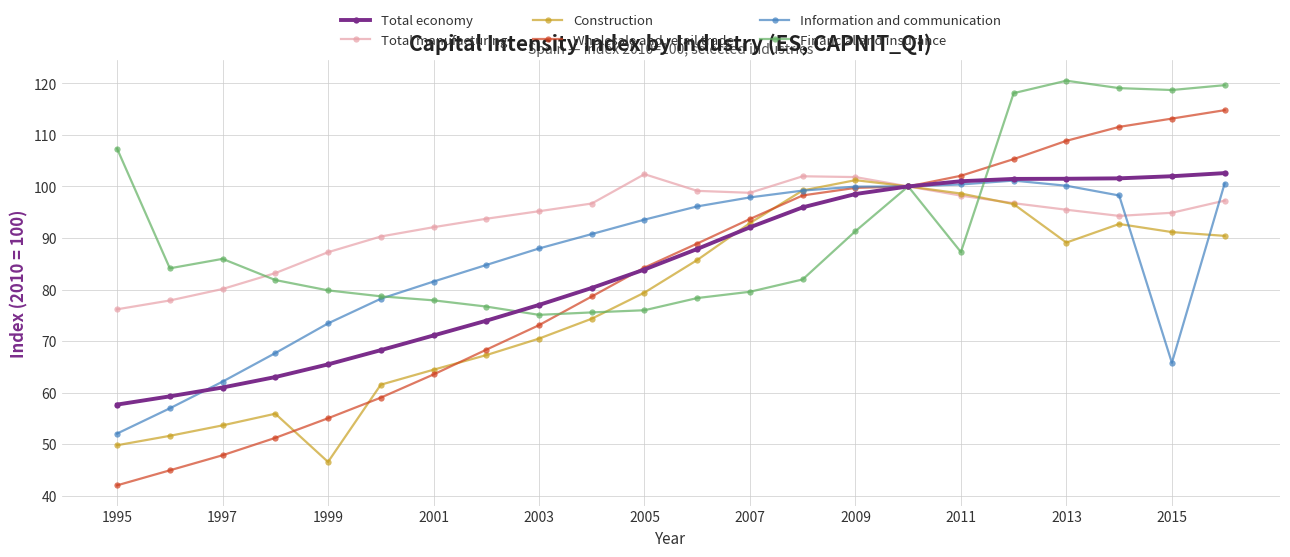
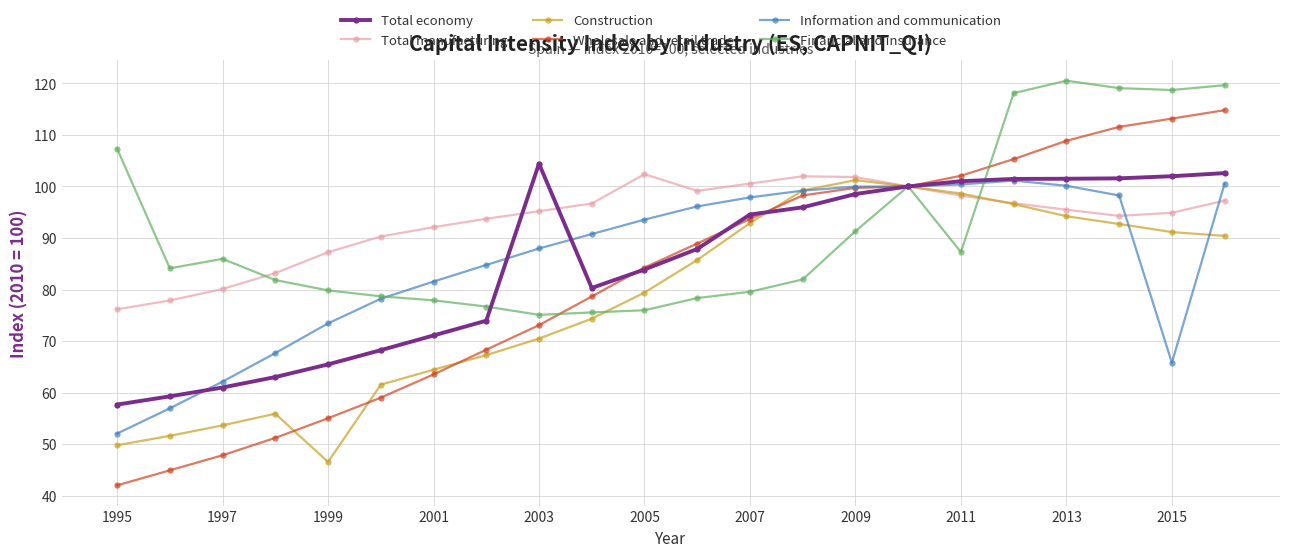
Total economy, 2003: 77 -> 104
Total economy, 2007: 92 -> 95
Total manufacturing, 2007: 99 -> 101
Construction, 2013: 89 -> 94
